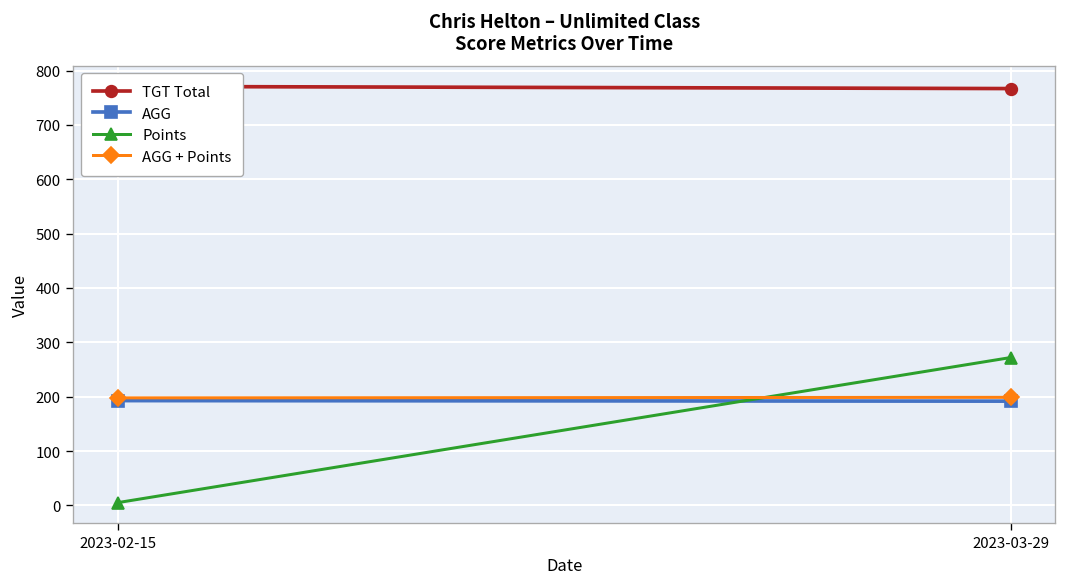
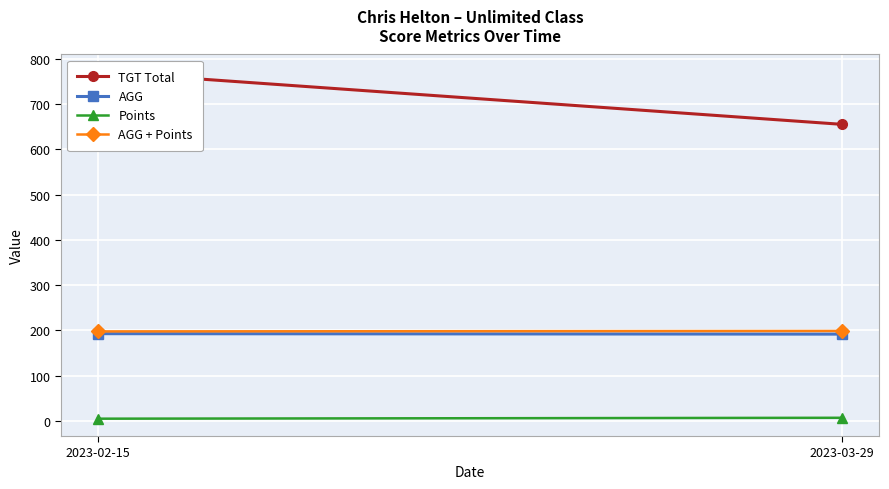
TGT Total, 2023-03-29: 770 -> 660
Points, 2023-03-29: 270 -> 10
